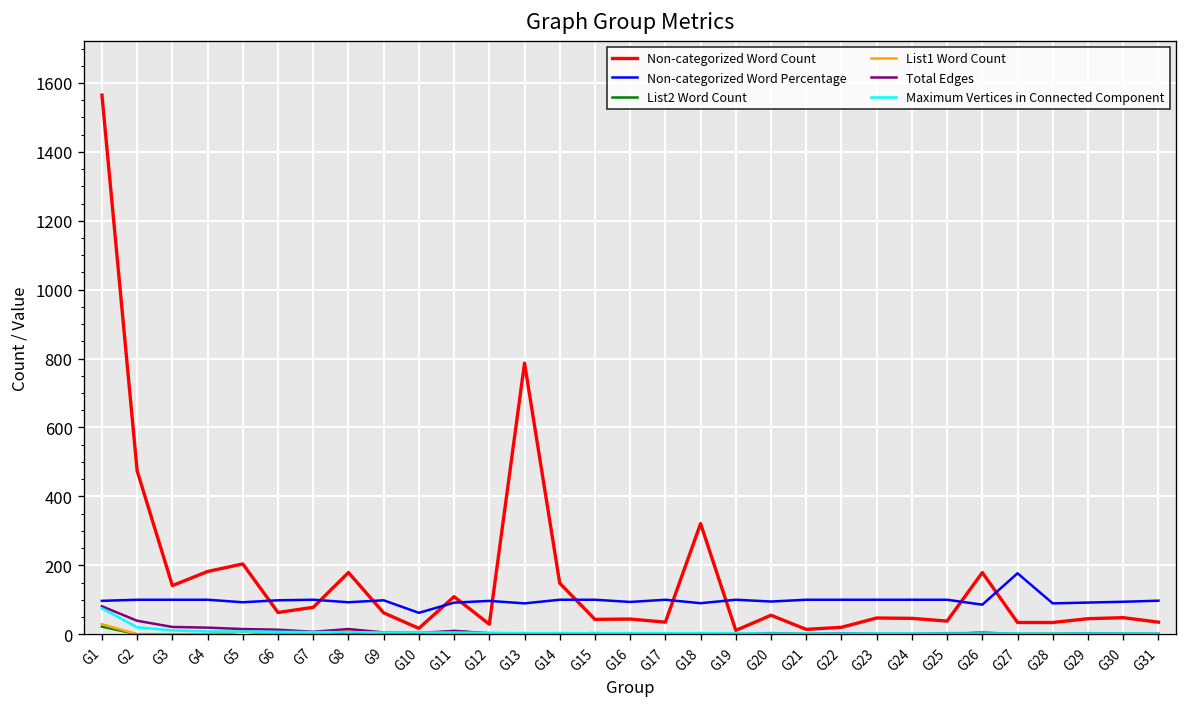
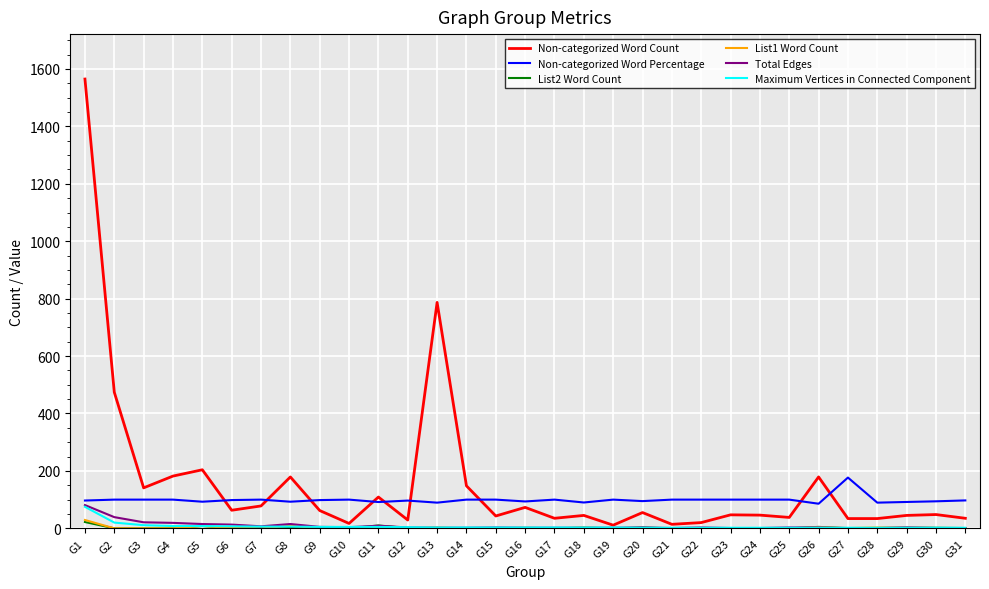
Non-categorized Word Percentage, G10: 60 -> 100
Non-categorized Word Count, G16: 40 -> 70
Non-categorized Word Count, G18: 320 -> 50
